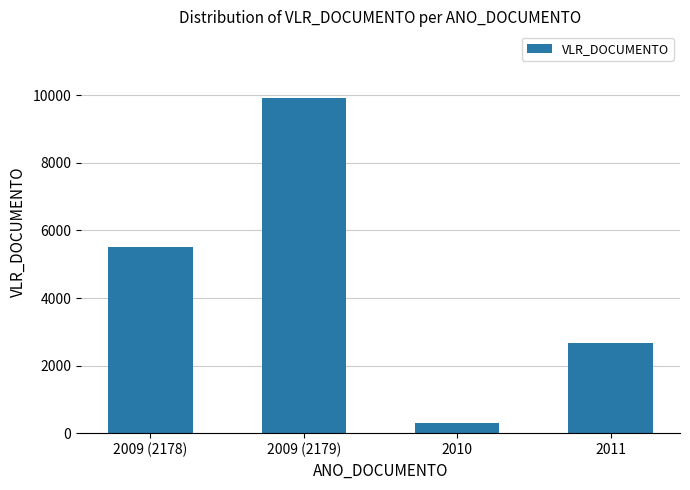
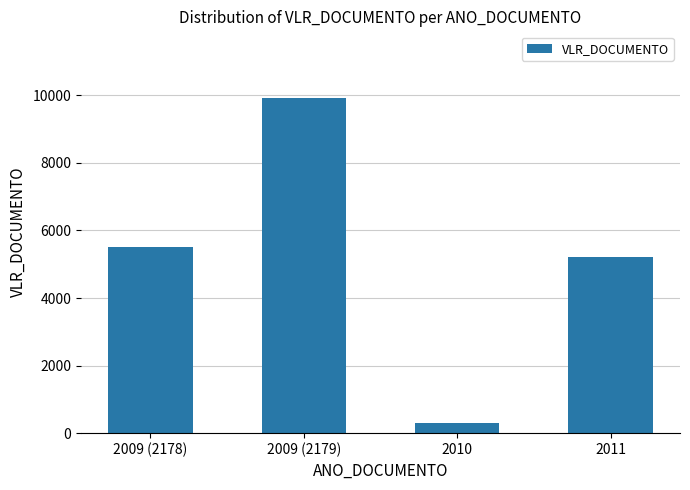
2011: 2700 -> 5200
